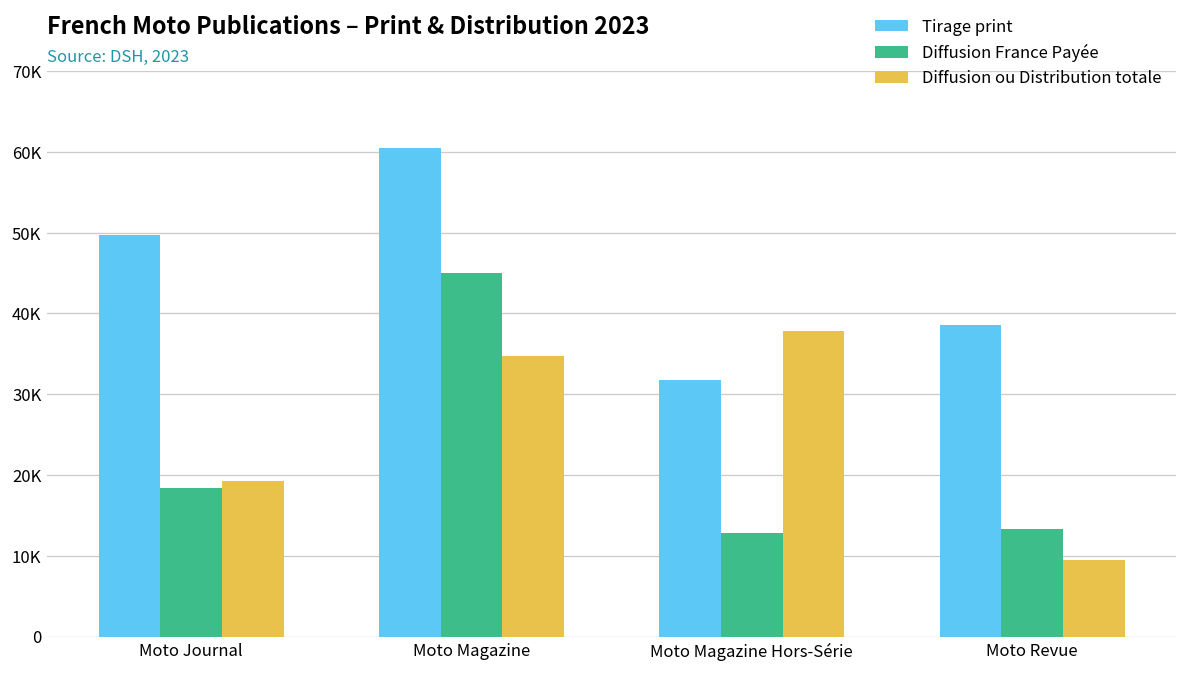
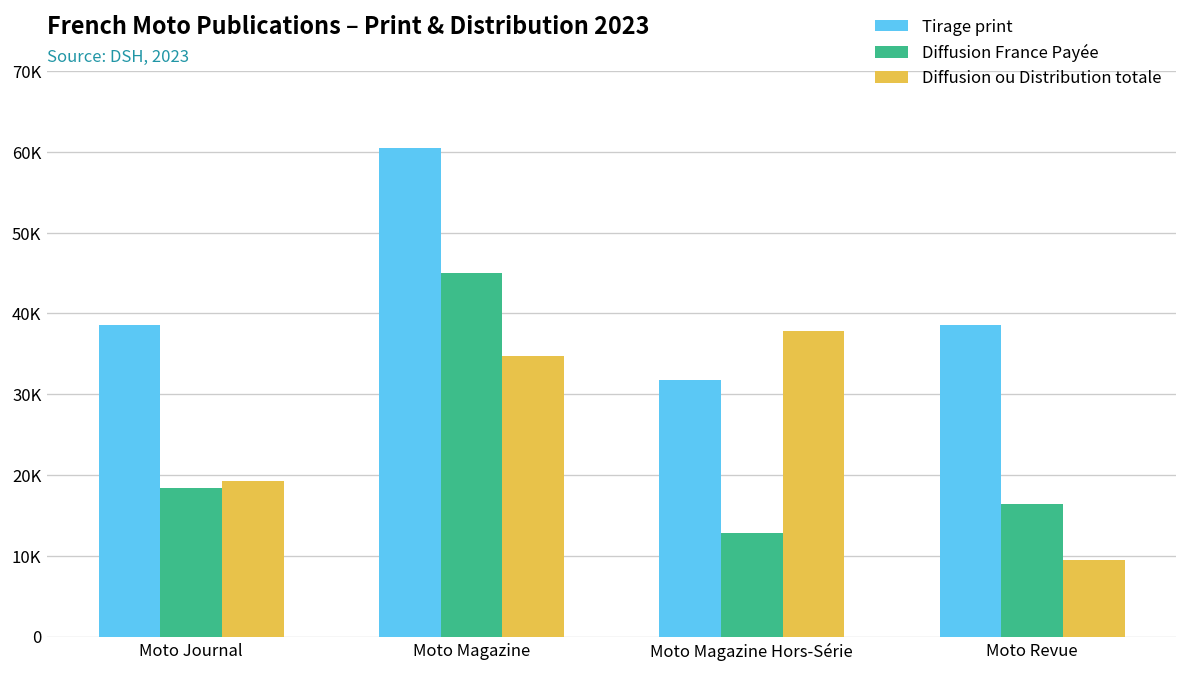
Tirage print, Moto Journal: 50000 -> 39000
Diffusion France Payée, Moto Revue: 13000 -> 16000
